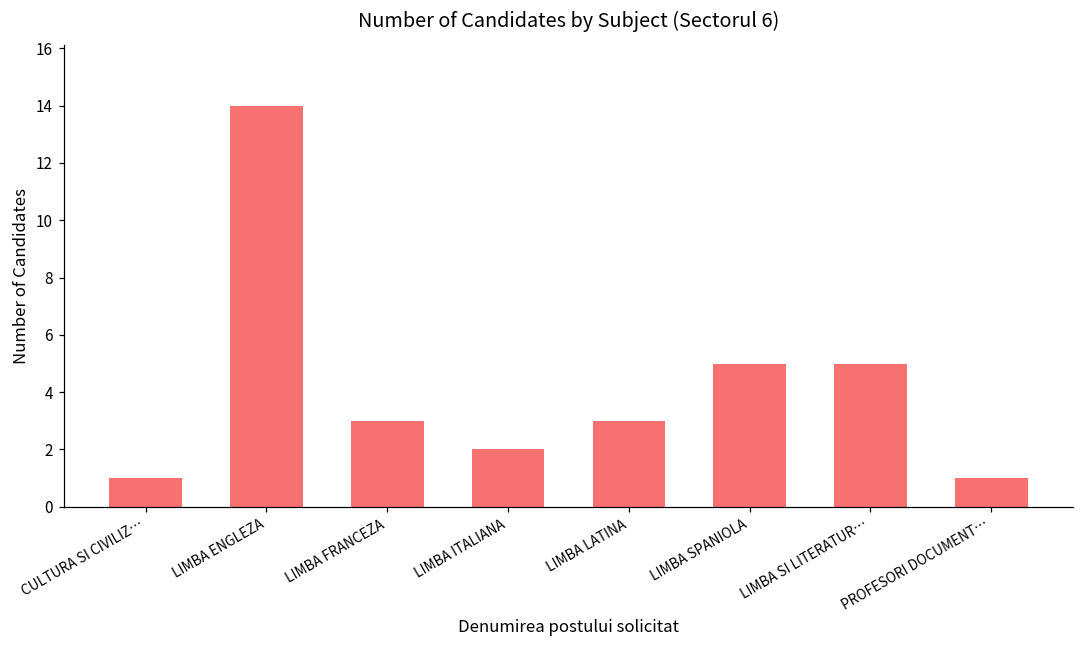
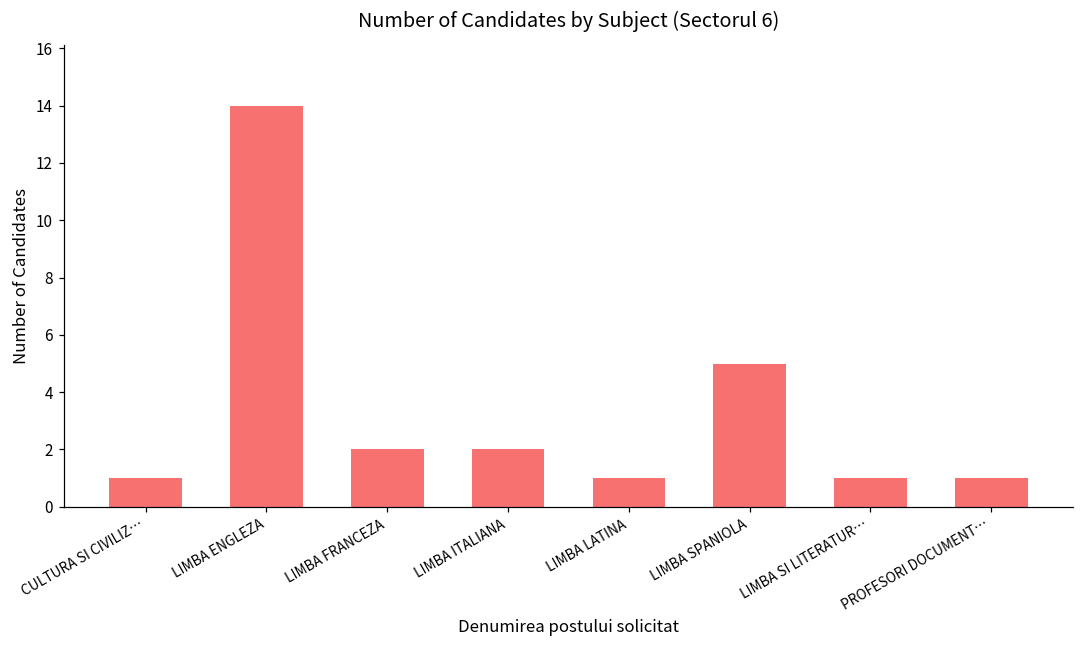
LIMBA FRANCEZA: 3 -> 2
LIMBA LATINA: 3 -> 1
LIMBA SI LITERATUR…: 5 -> 1
